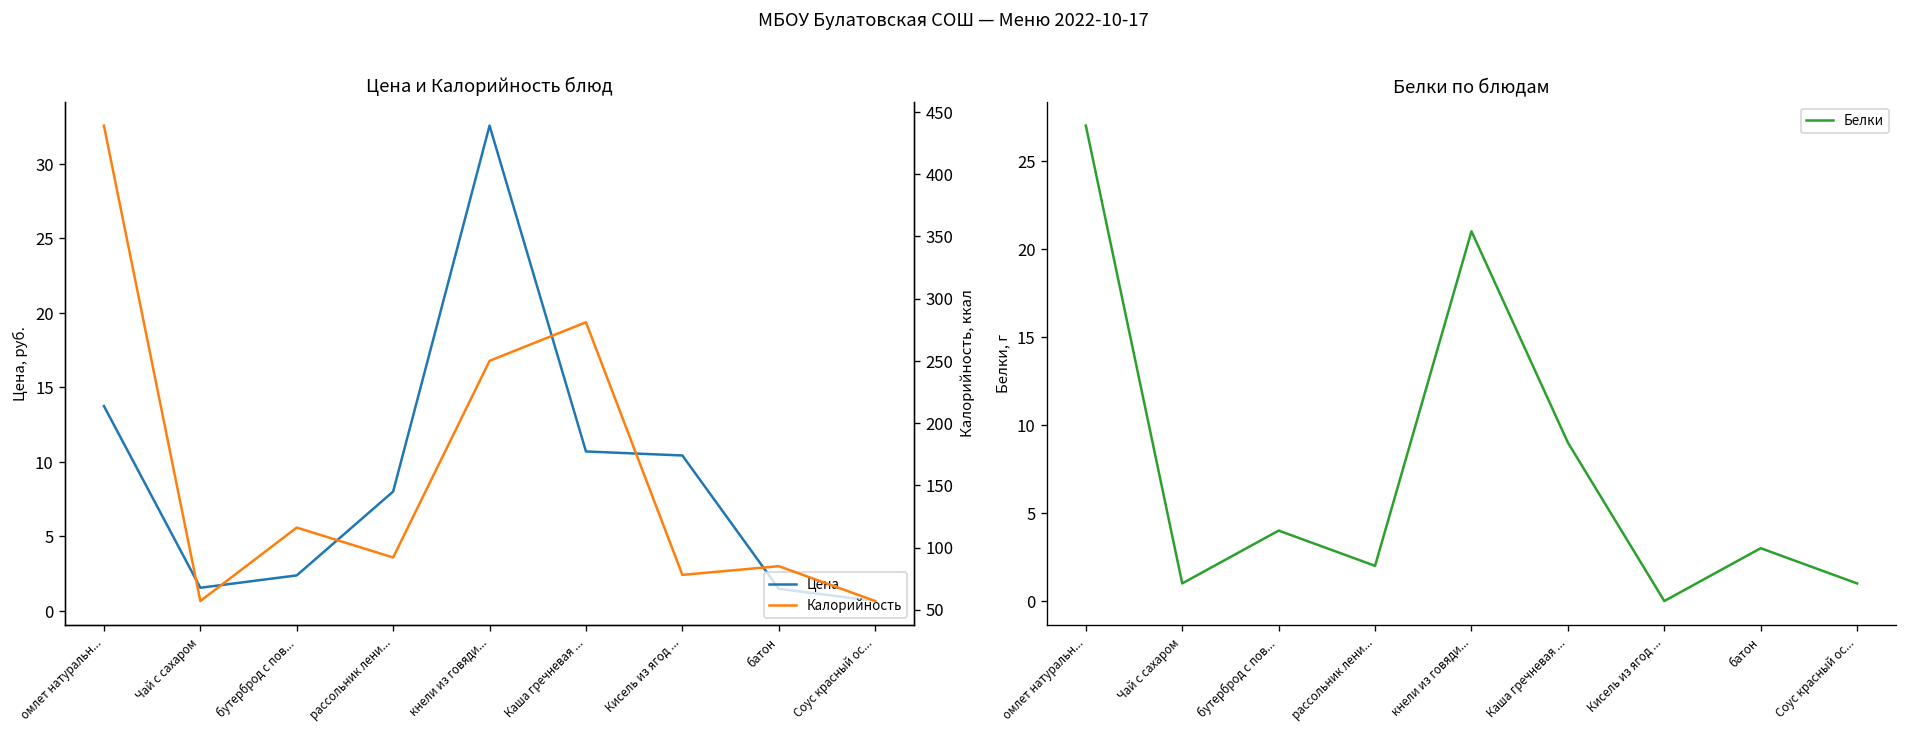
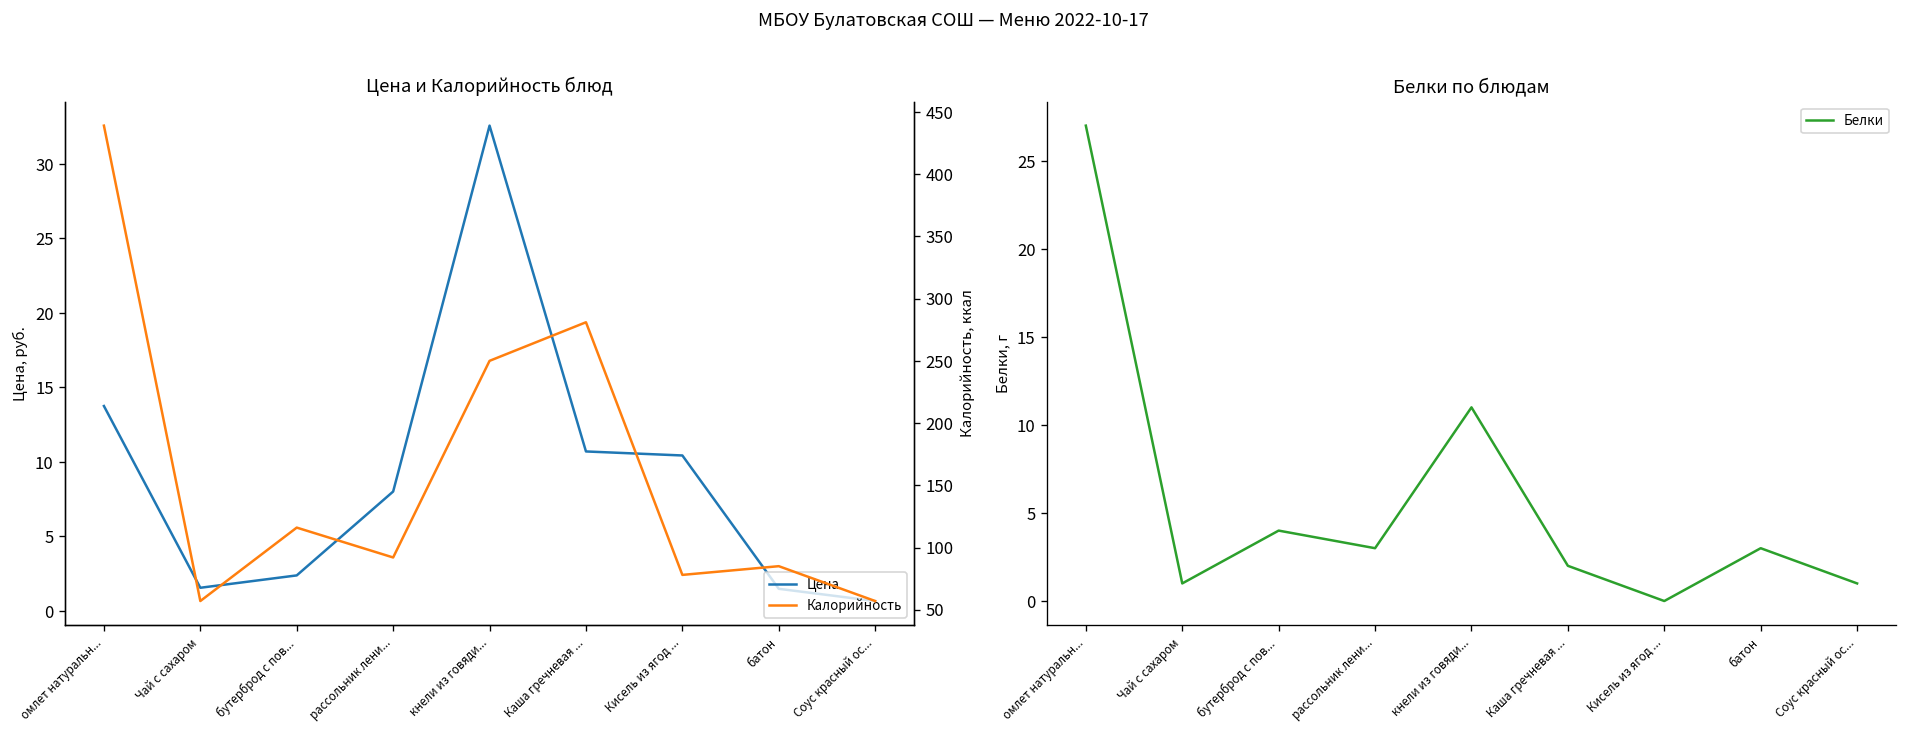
Белки по блюдам, рассольник лени...: 2 -> 3
Белки по блюдам, кнели из говяди...: 21 -> 11
Белки по блюдам, Каша гречневая ...: 9 -> 2
